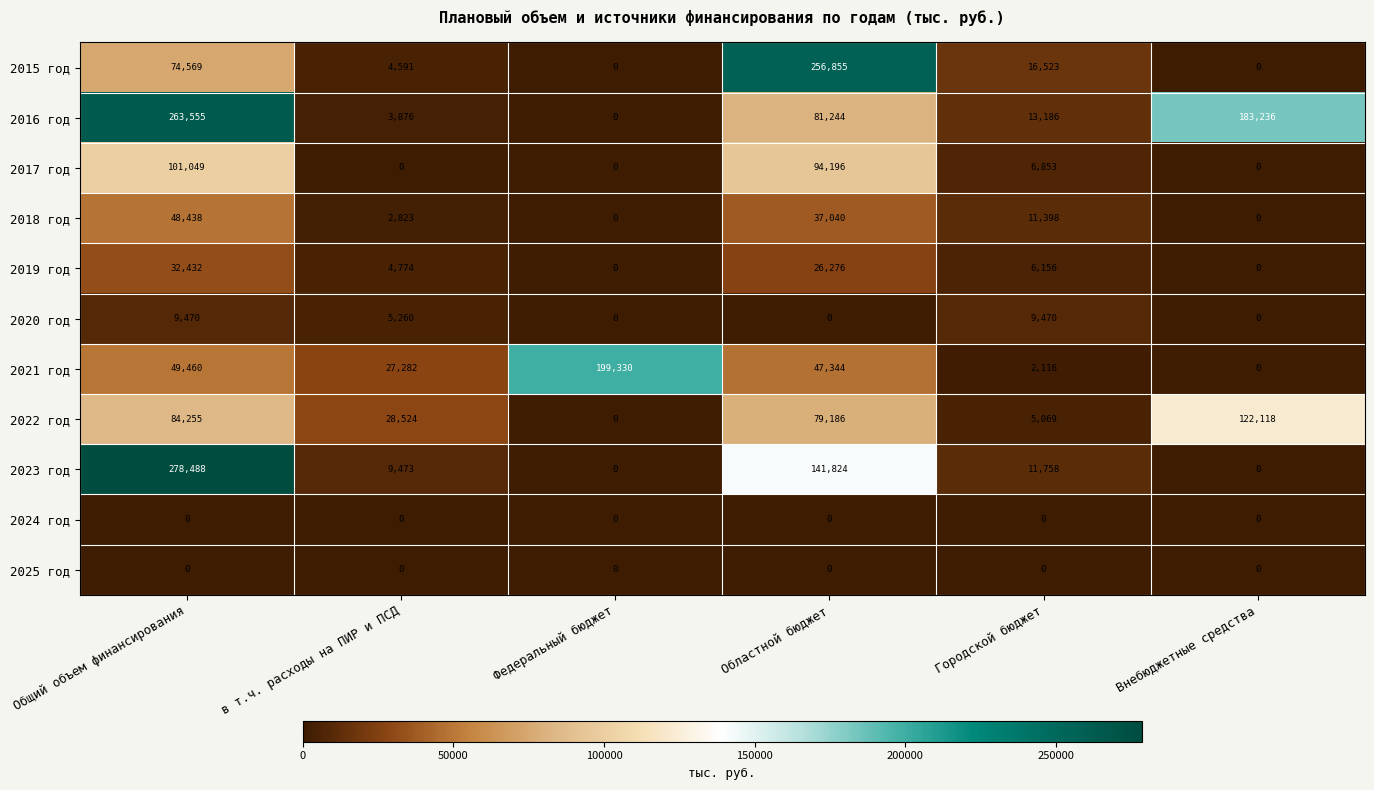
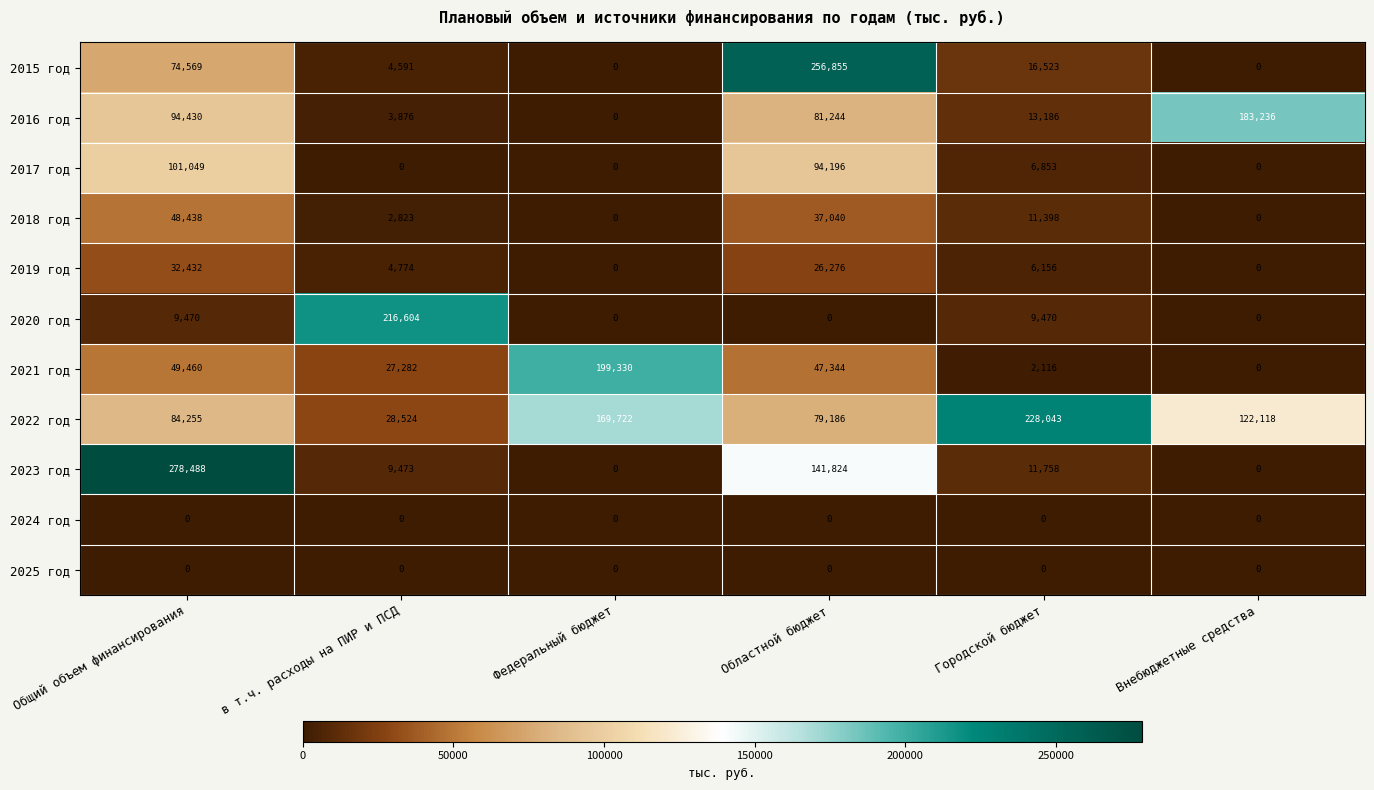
2016 год, Общий объем финансирования: 263,555 -> 94,430
2020 год, в т.ч. расходы на ПИР и ПСД: 5,260 -> 216,604
2022 год, Федеральный бюджет: 0 -> 169,722
2022 год, Городской бюджет: 5,069 -> 228,043
